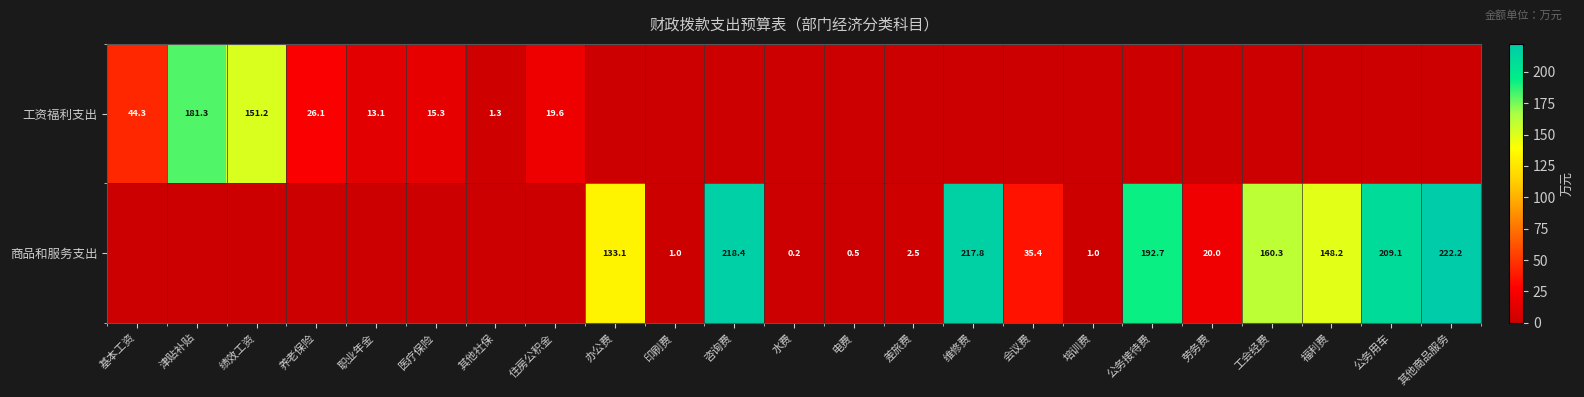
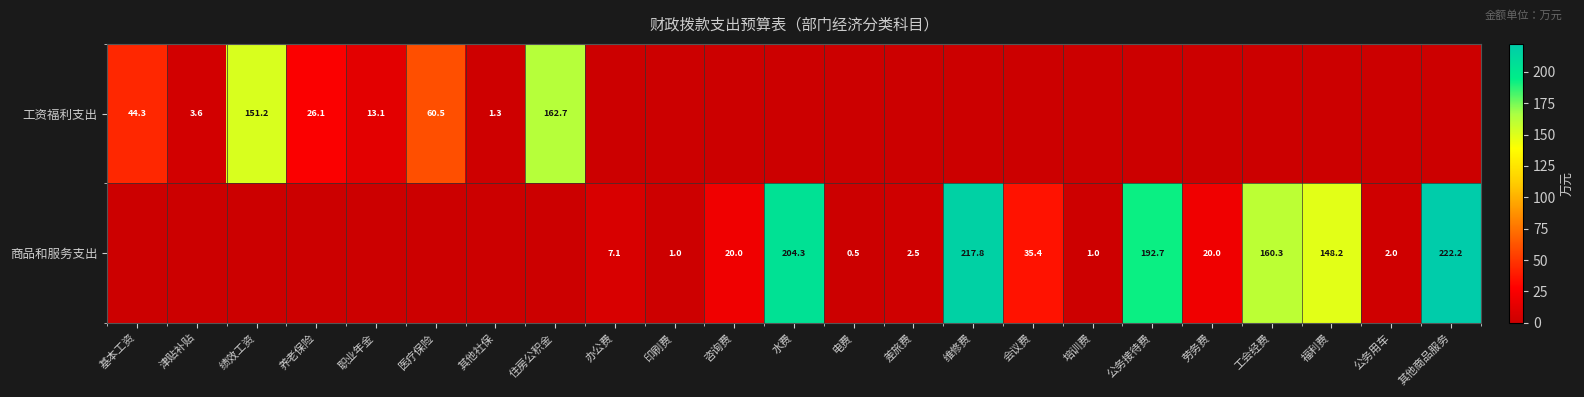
工资福利支出, 津贴补贴: 181.3 -> 3.6
工资福利支出, 医疗保险: 15.3 -> 60.5
工资福利支出, 住房公积金: 19.6 -> 162.7
商品和服务支出, 办公费: 133.1 -> 7.1
商品和服务支出, 咨询费: 218.4 -> 20.0
商品和服务支出, 水费: 0.2 -> 204.3
商品和服务支出, 公务用车: 209.1 -> 2.0
